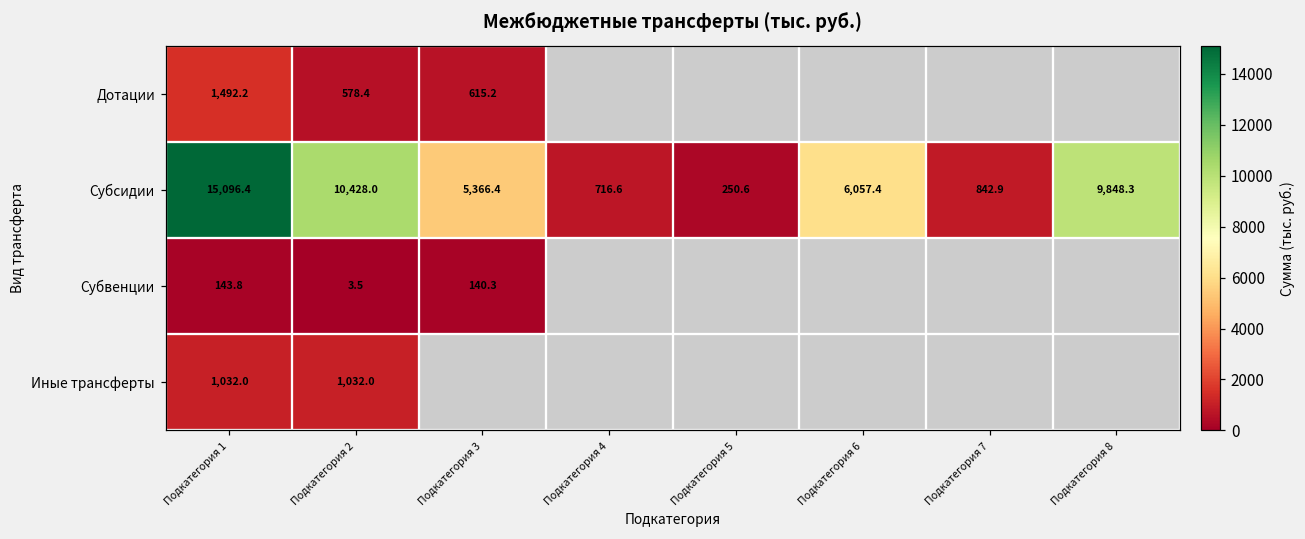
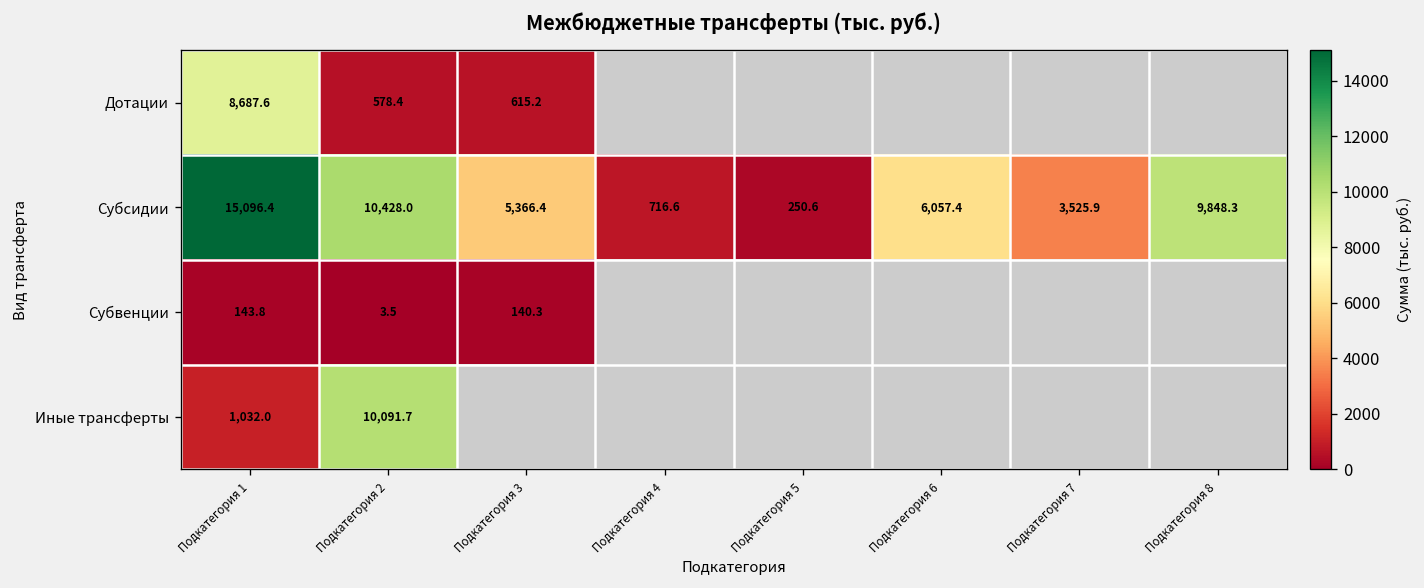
Дотации, Подкатегория 1: 1,492.2 -> 8,687.6
Субсидии, Подкатегория 7: 842.9 -> 3,525.9
Иные трансферты, Подкатегория 2: 1,032.0 -> 10,091.7
